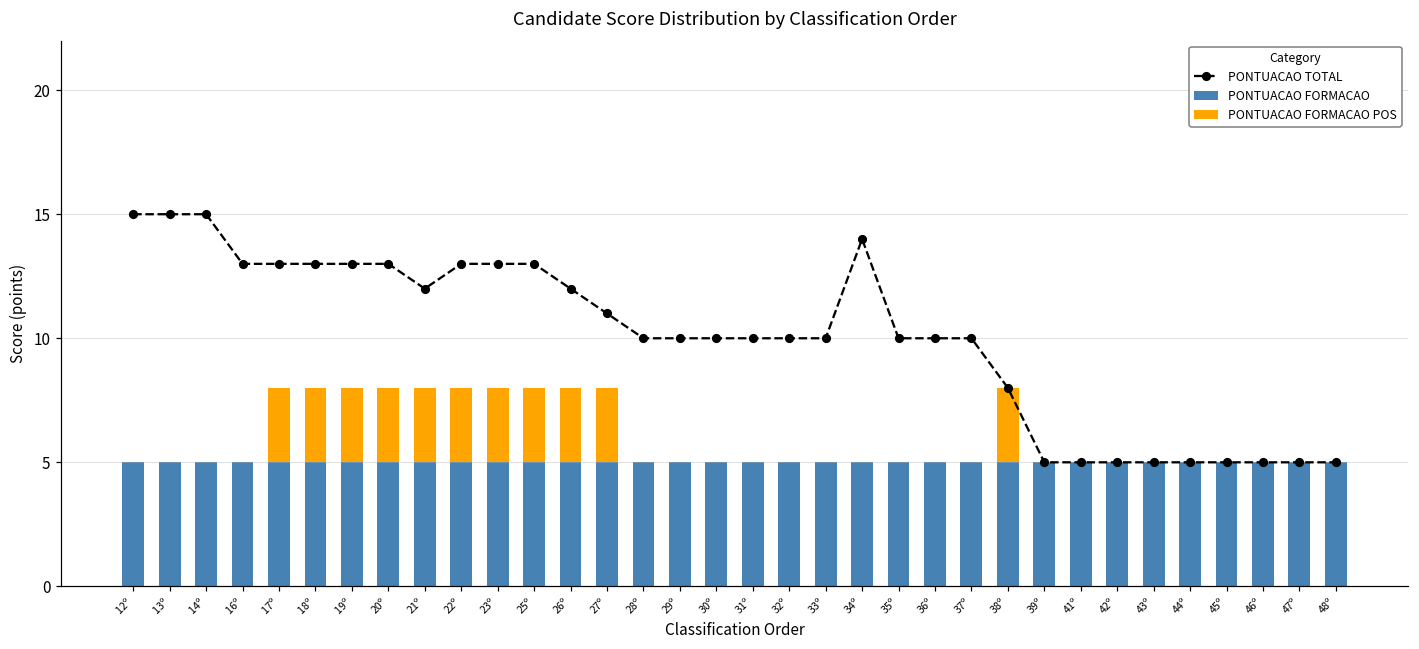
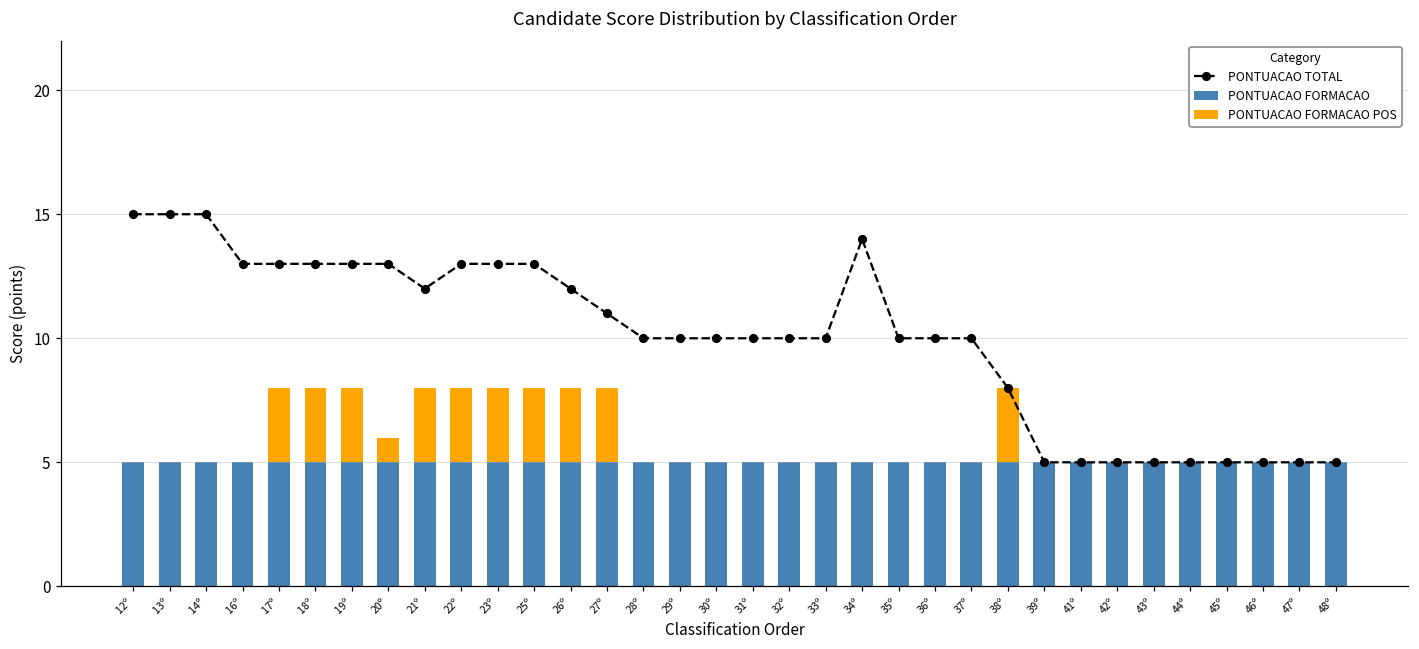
PONTUACAO FORMACAO POS, 20º: 3 -> 1
